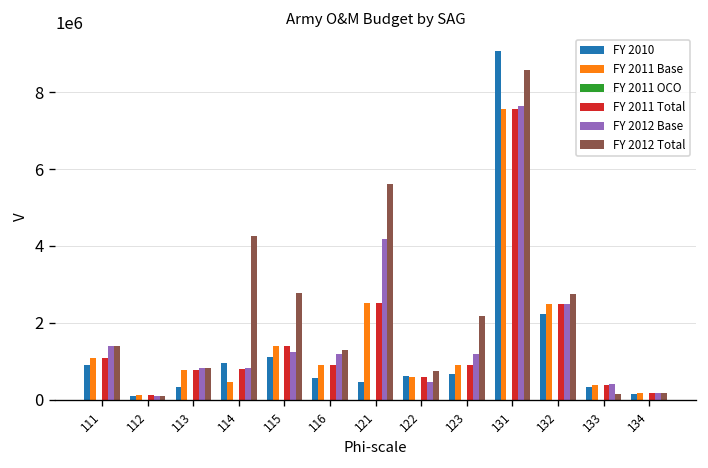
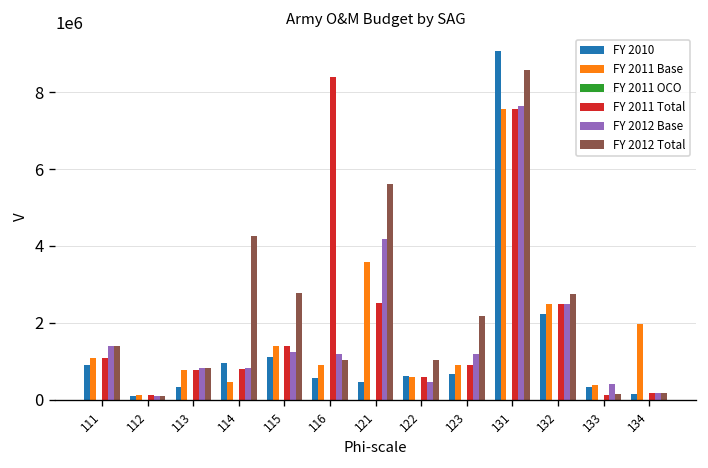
FY 2011 Total, 116: 900000 -> 8400000
FY 2012 Total, 116: 1300000 -> 1000000
FY 2011 Base, 121: 2500000 -> 3600000
FY 2012 Total, 122: 700000 -> 1000000
FY 2011 Total, 133: 400000 -> 100000
FY 2011 Base, 134: 200000 -> 2000000
